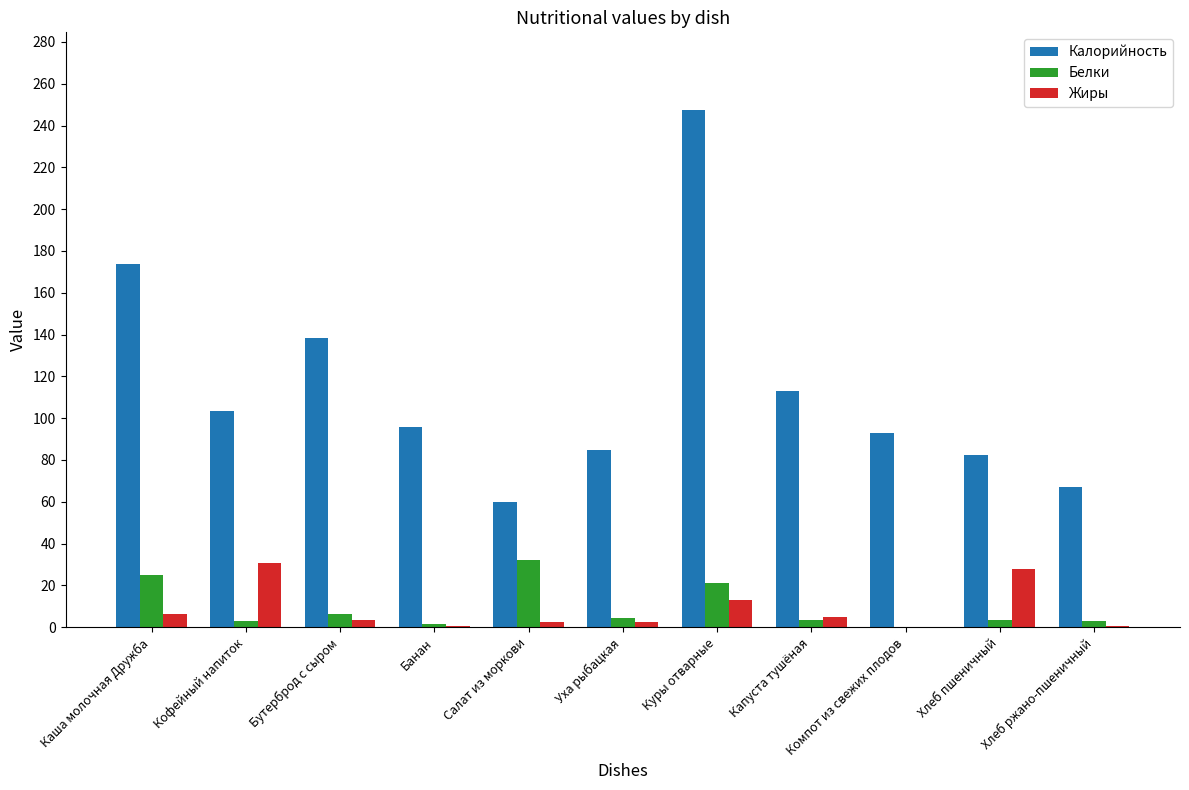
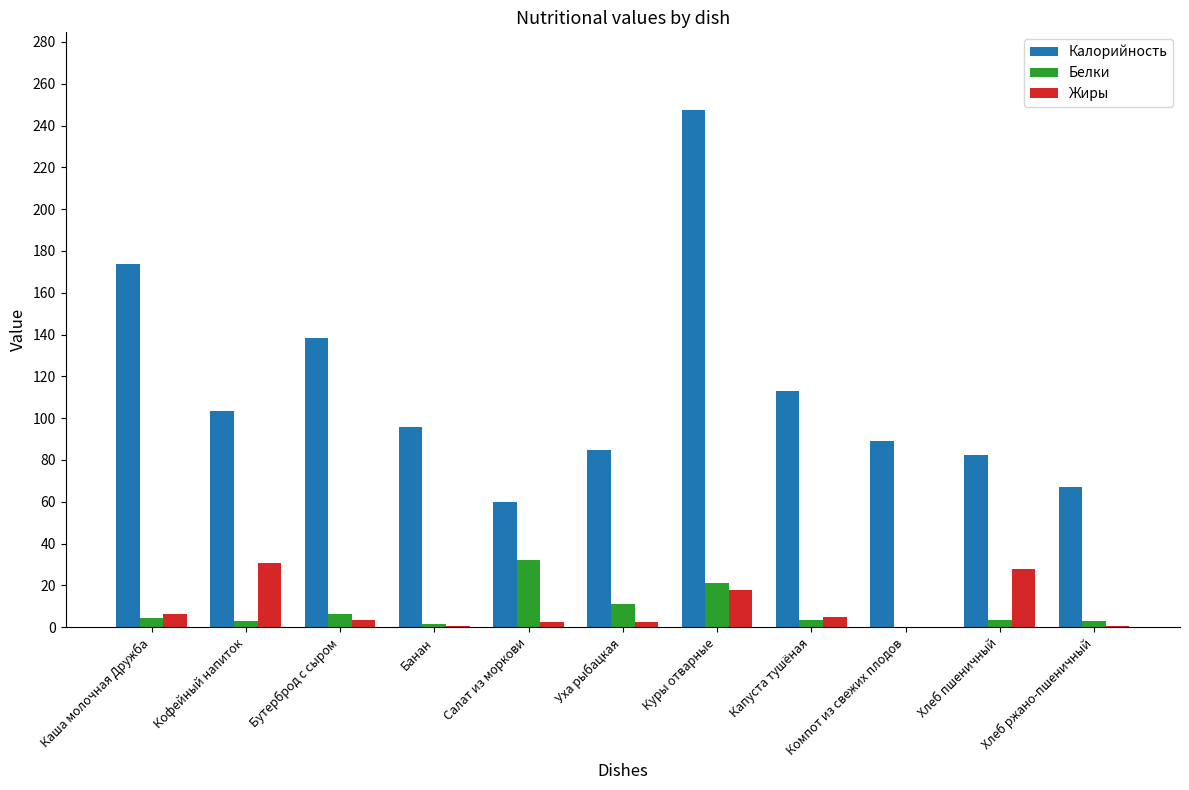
Белки, Каша молочная Дружба: 25 -> 5
Белки, Уха рыбацкая: 4 -> 11
Жиры, Куры отварные: 13 -> 18
Калорийность, Компот из свежих плодов: 93 -> 89
